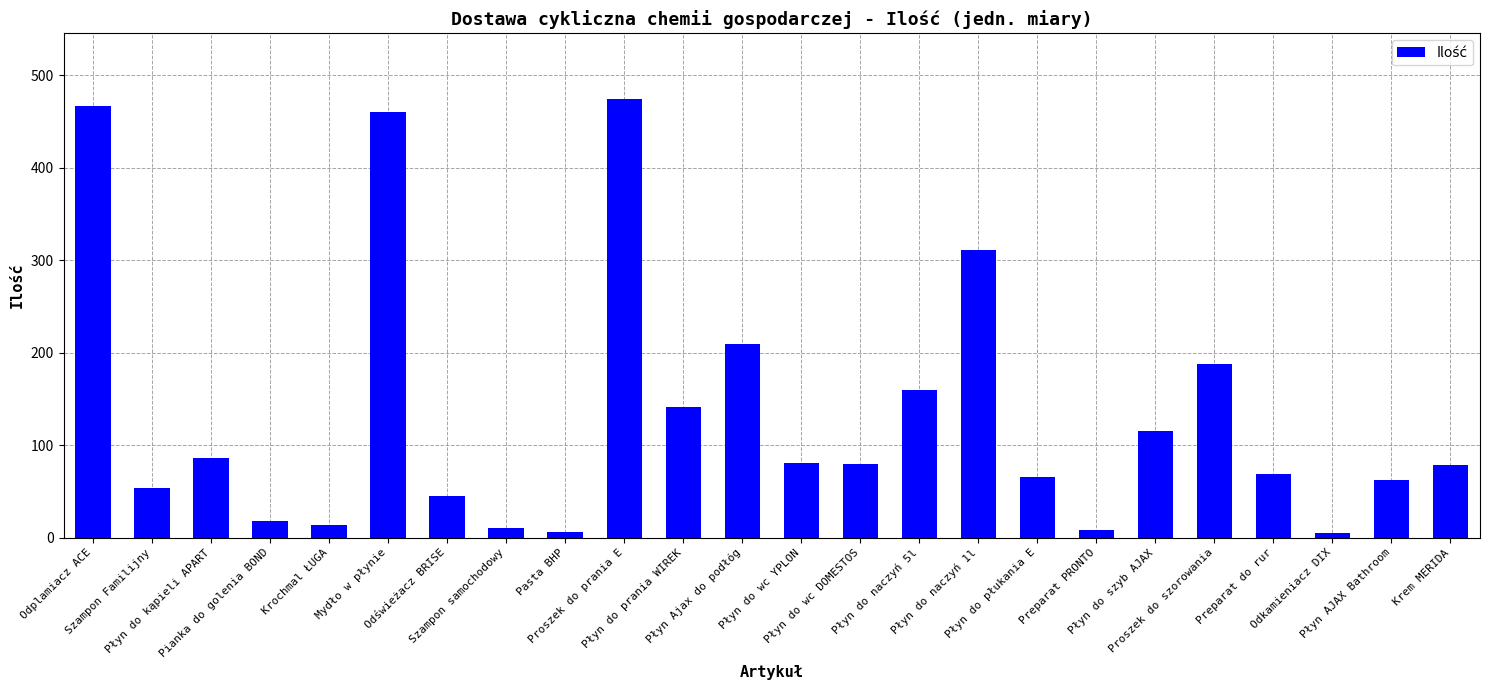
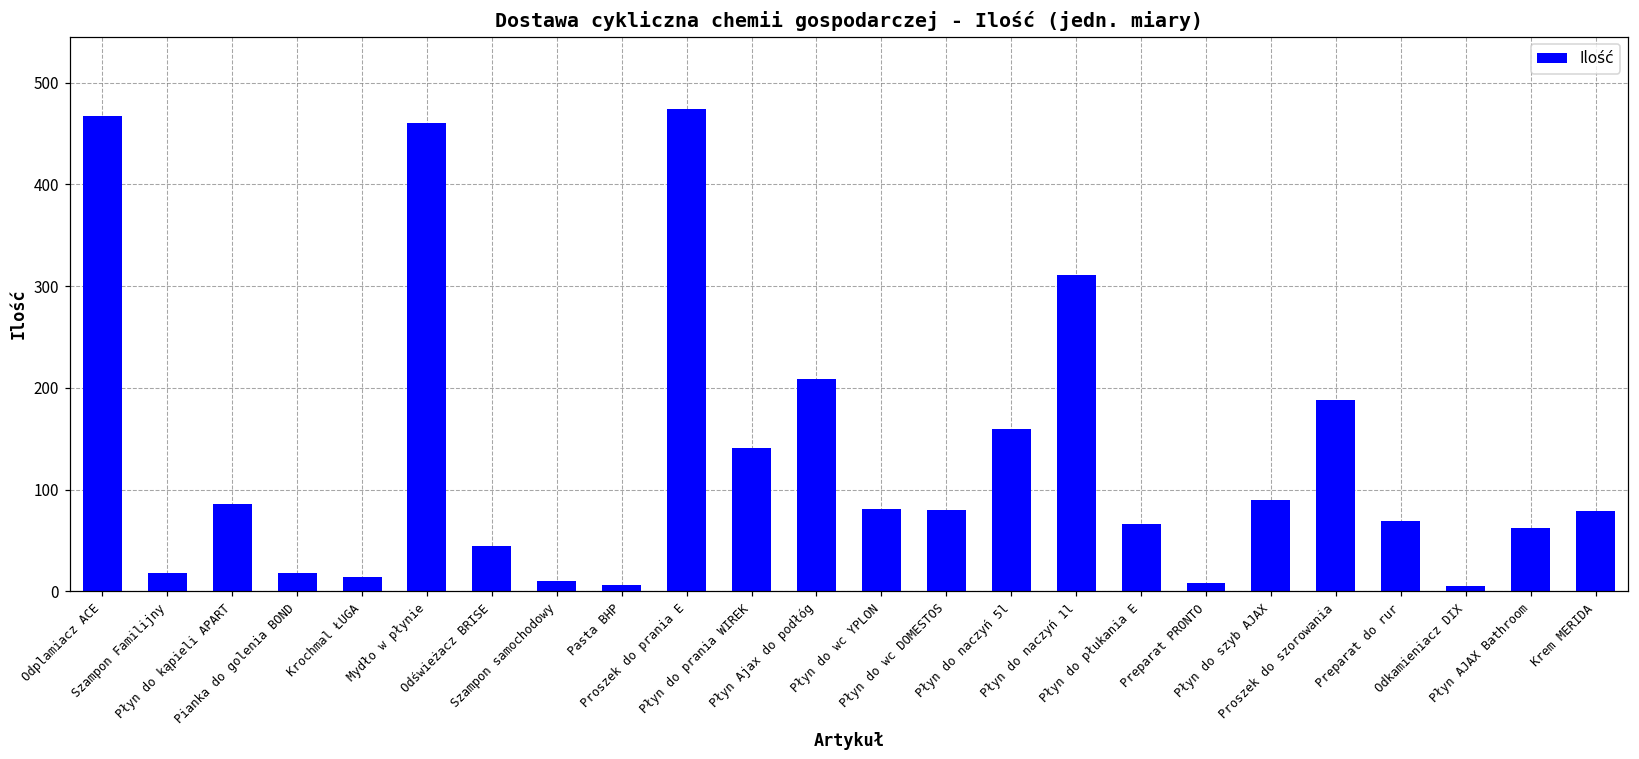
Szampon Familijny: 50 -> 20
Płyn do szyb AJAX: 120 -> 90
